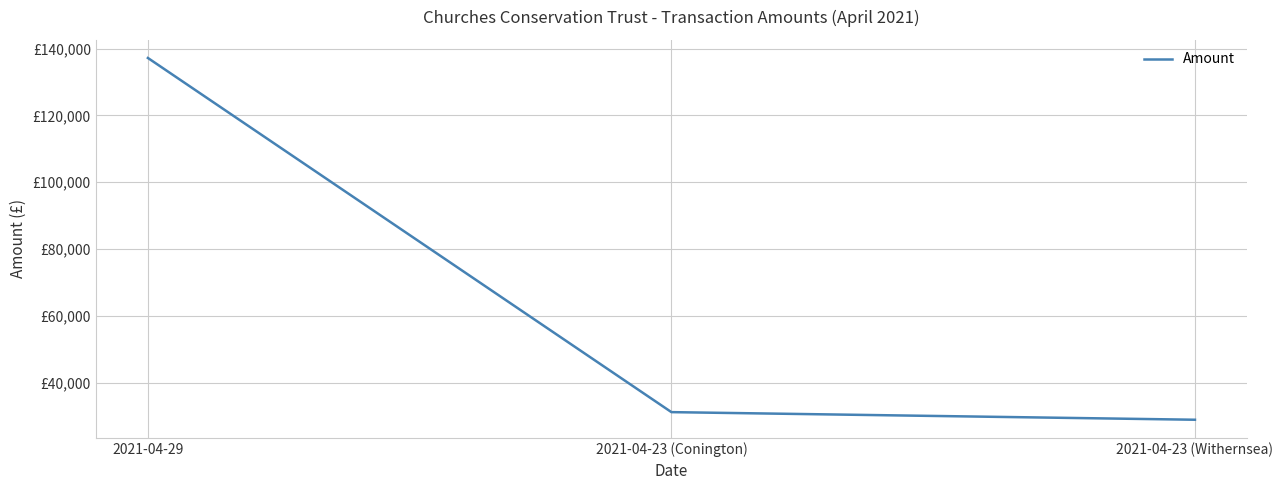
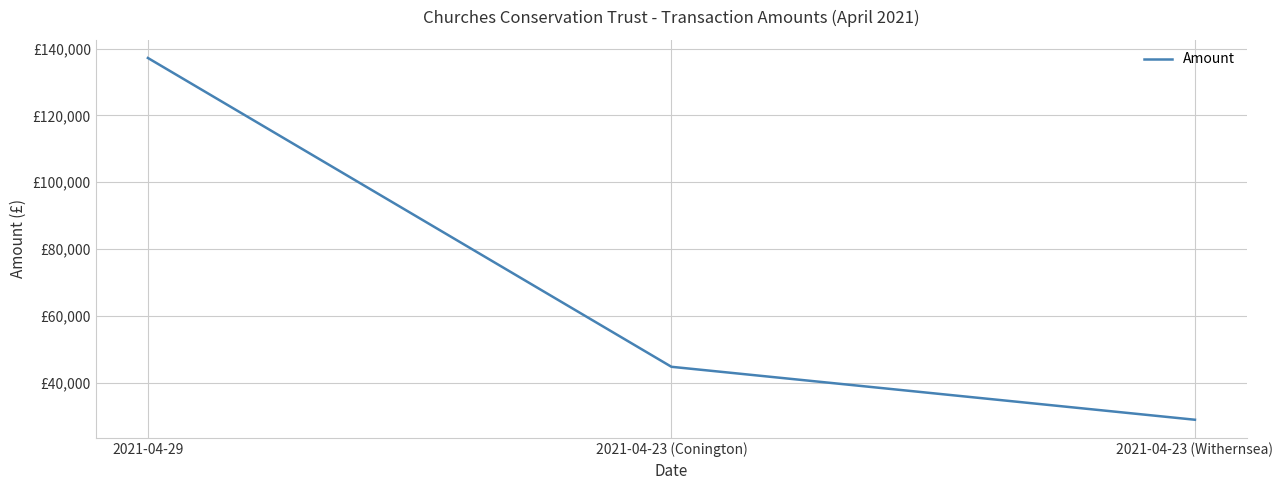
2021-04-23 (Conington): £31,000 -> £45,000
